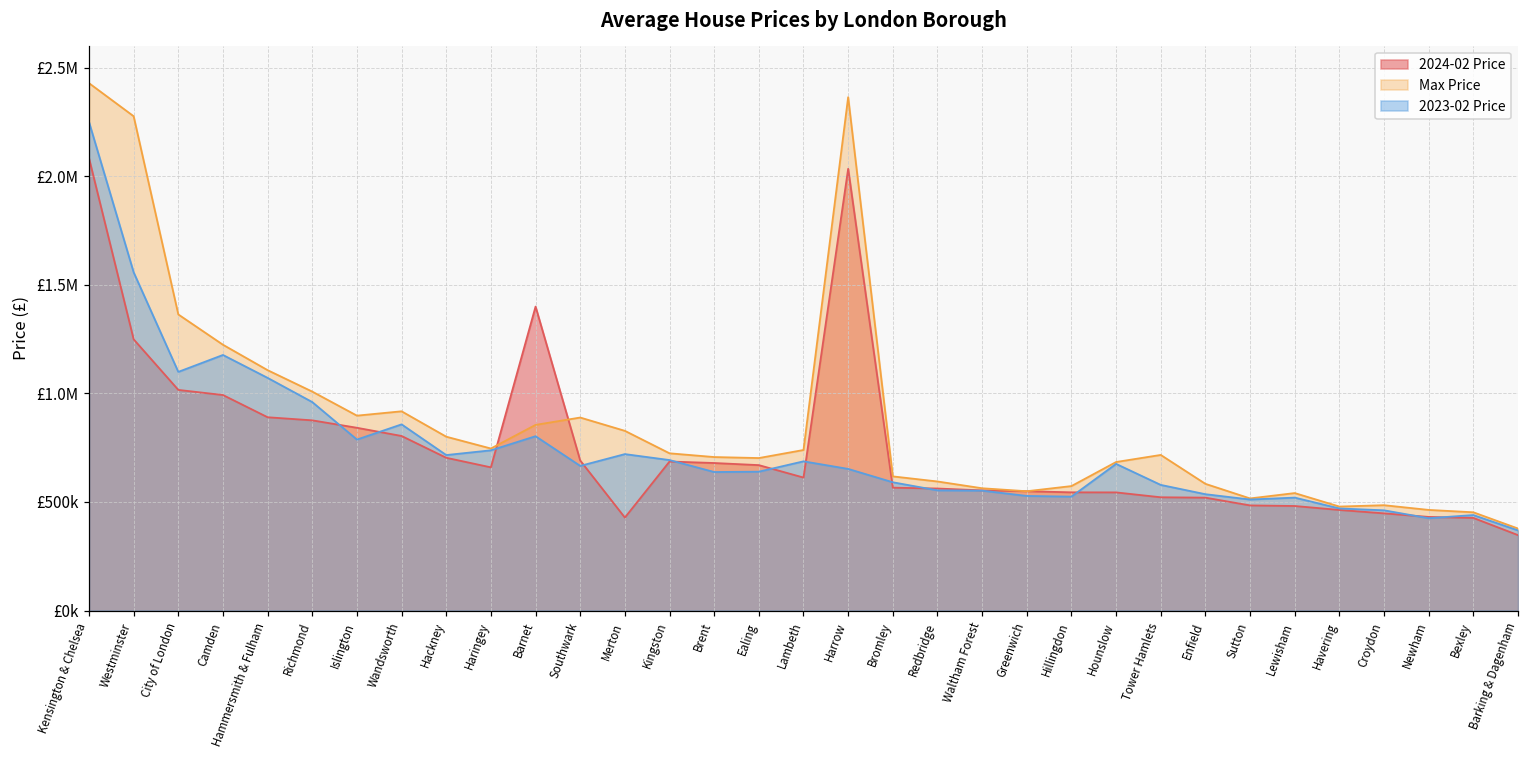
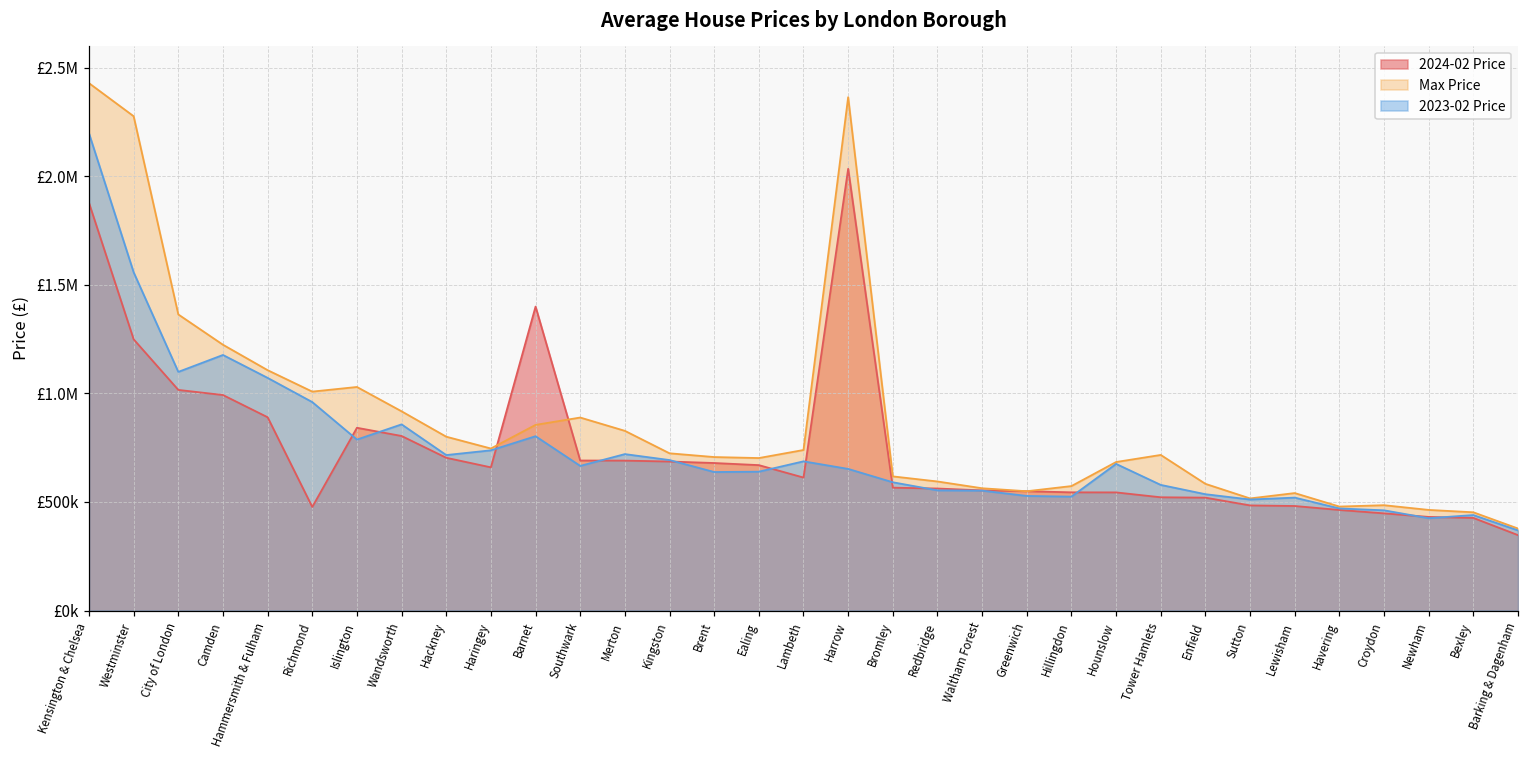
2024-02 Price, Kensington & Chelsea: £2080000 -> £1880000
2023-02 Price, Kensington & Chelsea: £2250000 -> £2200000
2024-02 Price, Richmond: £880000 -> £480000
Max Price, Islington: £900000 -> £1030000
2024-02 Price, Merton: £430000 -> £690000
